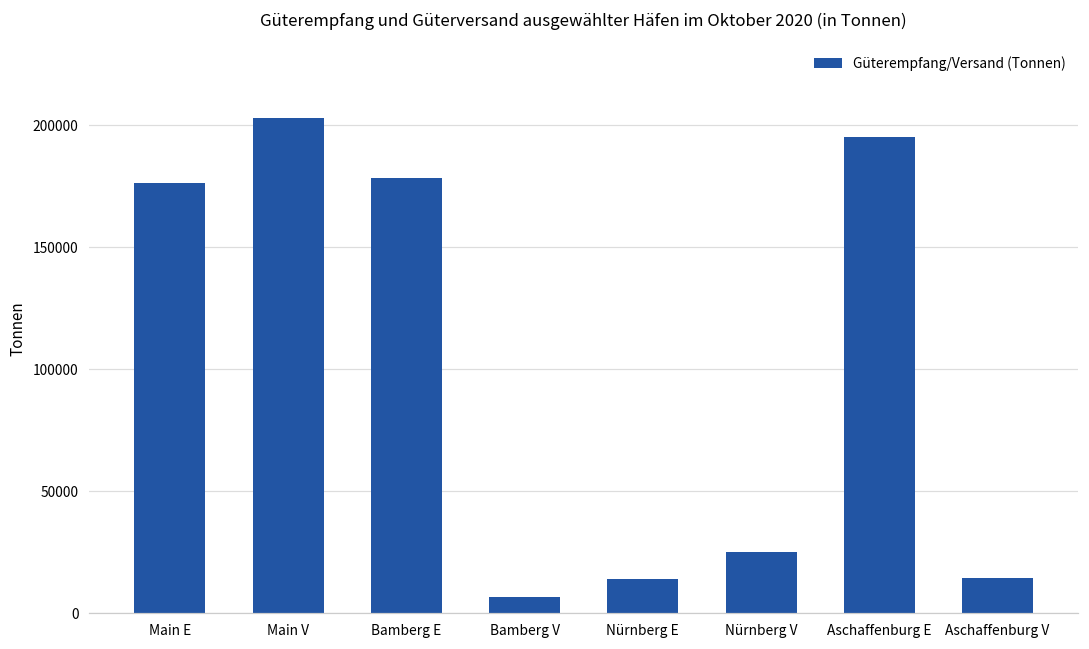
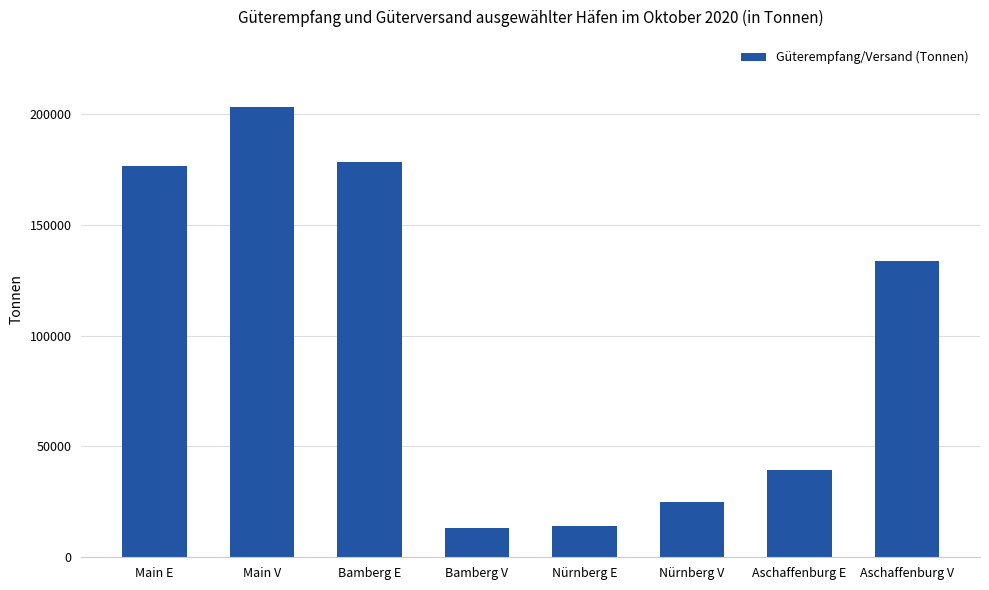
Bamberg V: 7000 -> 13000
Aschaffenburg E: 195000 -> 39000
Aschaffenburg V: 14000 -> 134000
